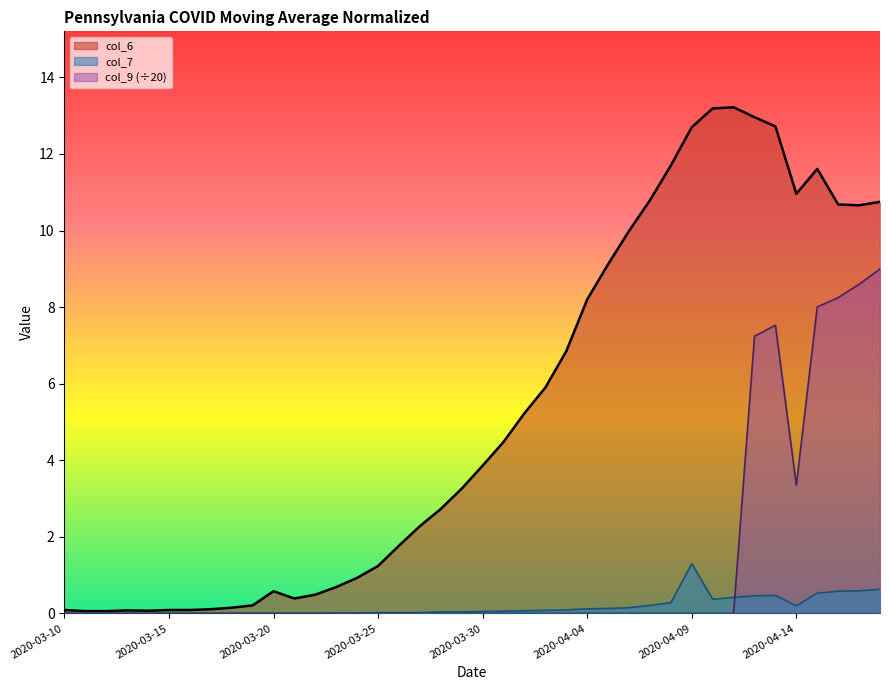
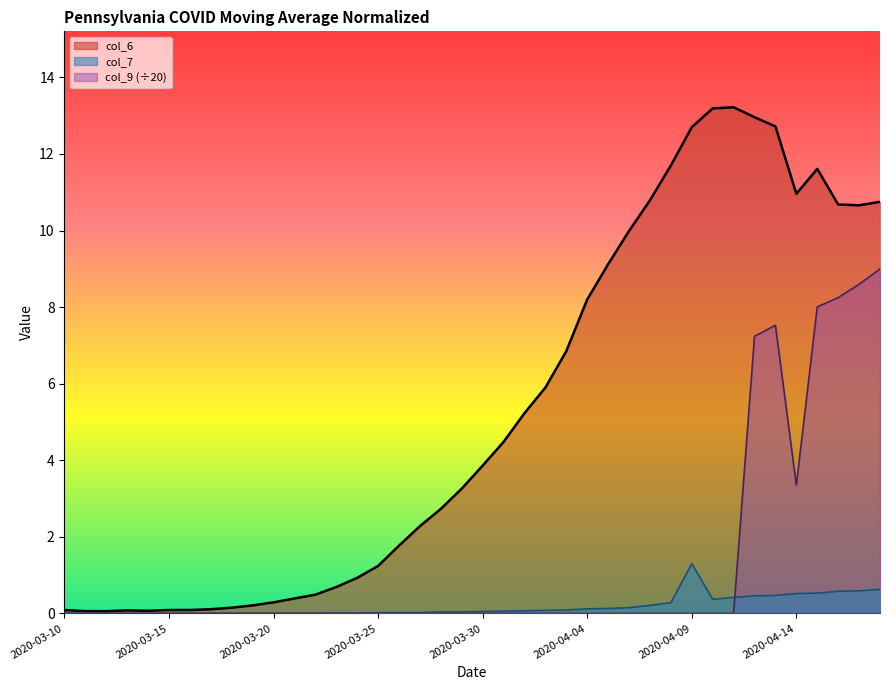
col_6, 2020-03-20: 0.6 -> 0.3
col_7, 2020-04-14: 0.2 -> 0.5
